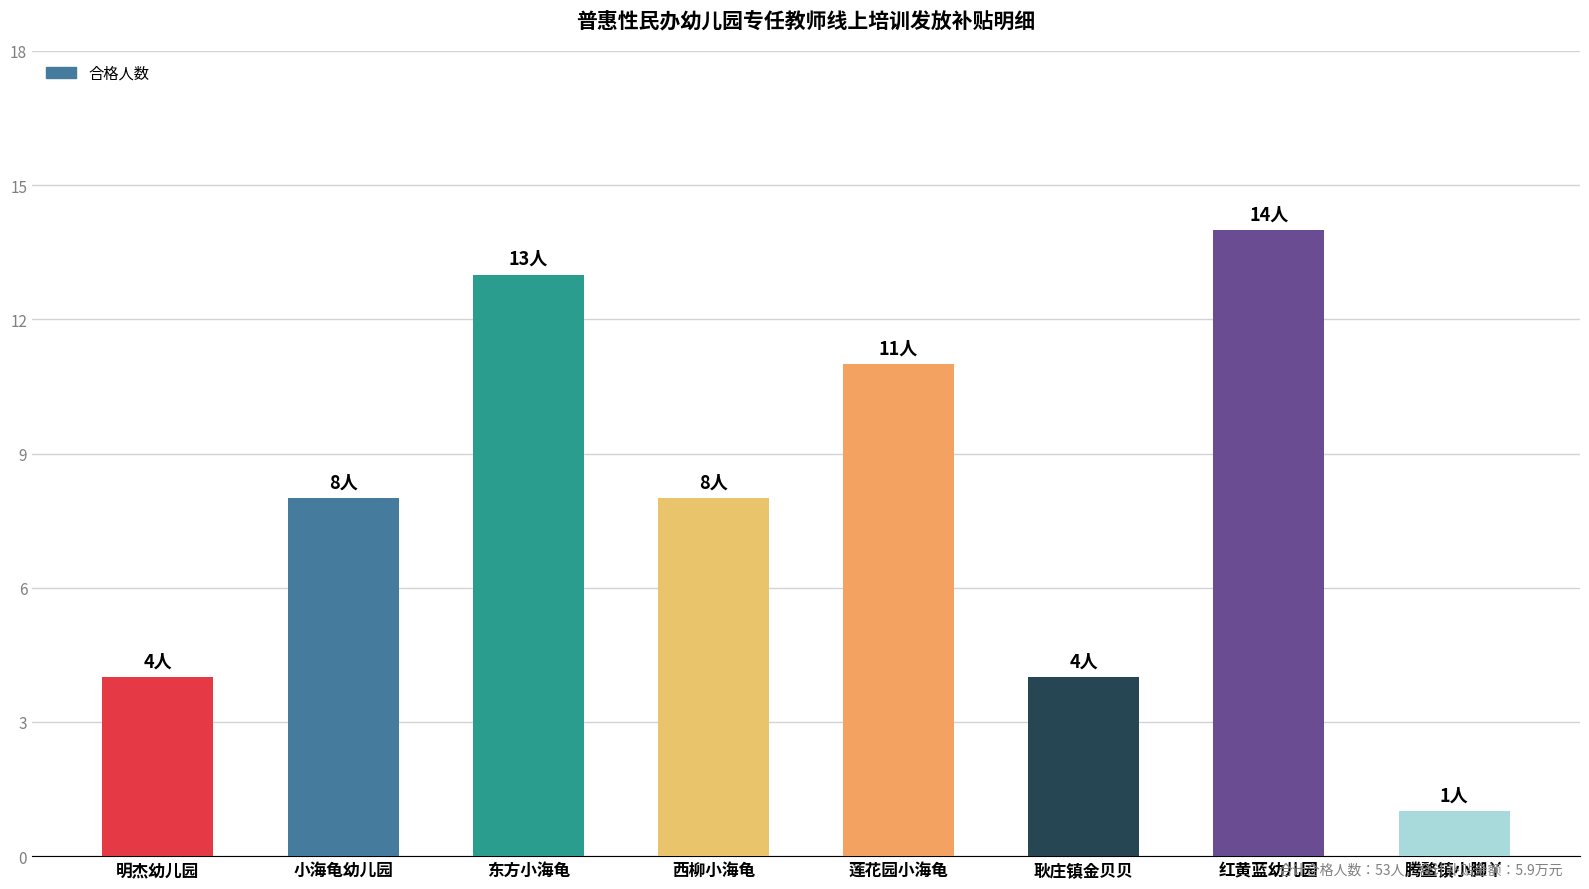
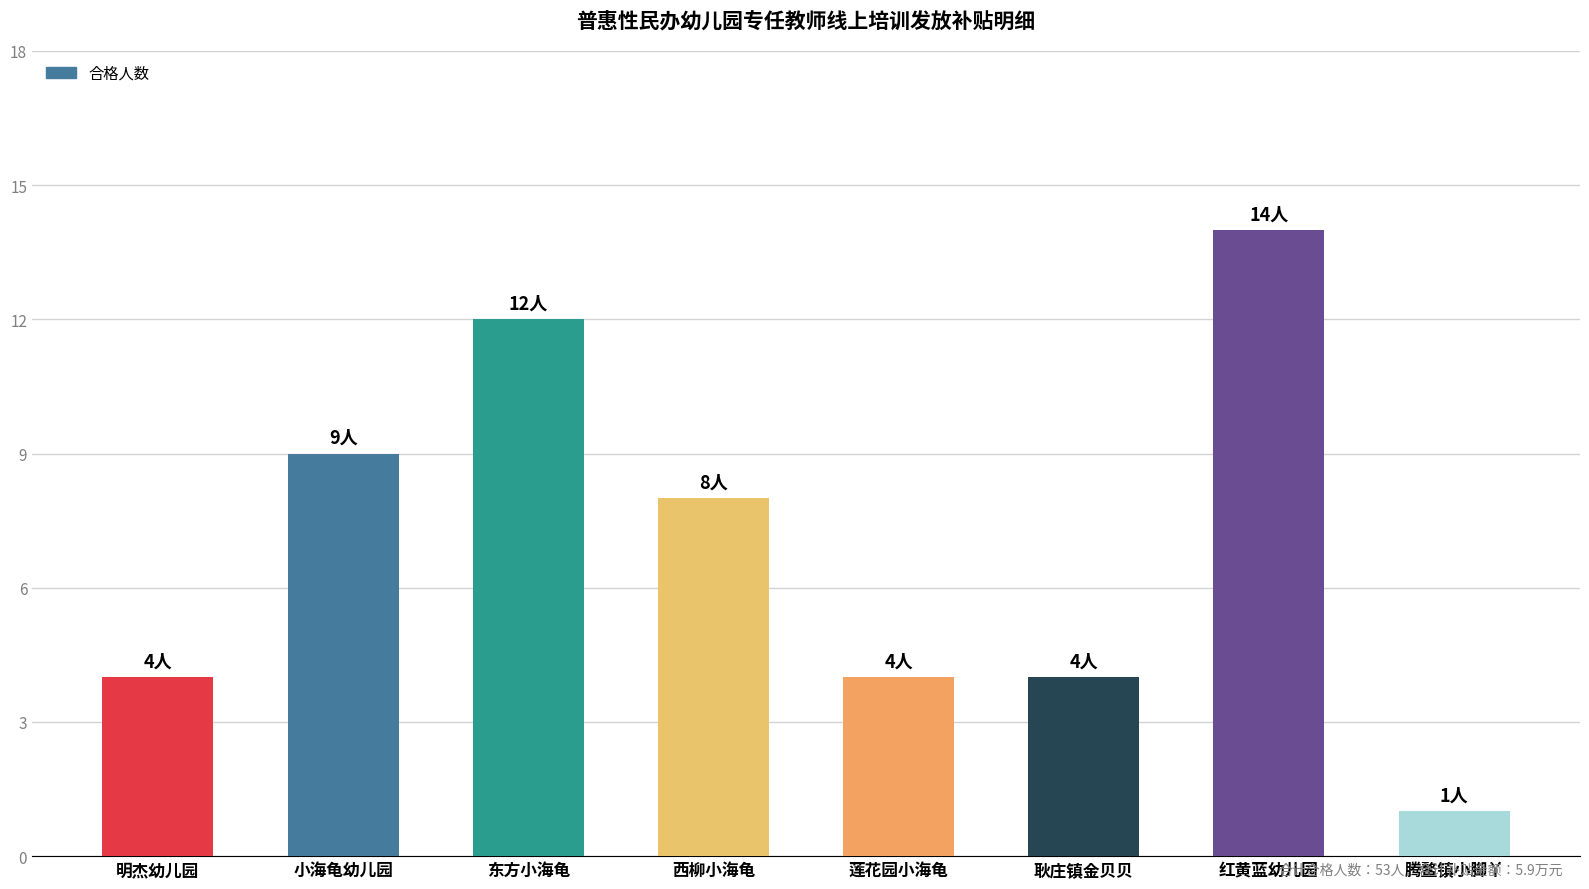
小海龟幼儿园: 8人 -> 9人
东方小海龟: 13人 -> 12人
莲花园小海龟: 11人 -> 4人
